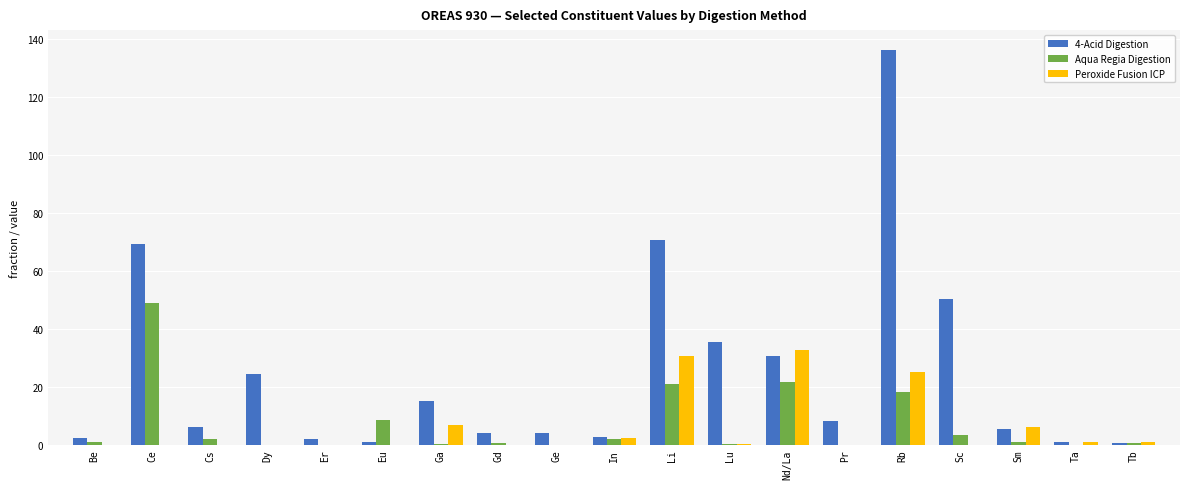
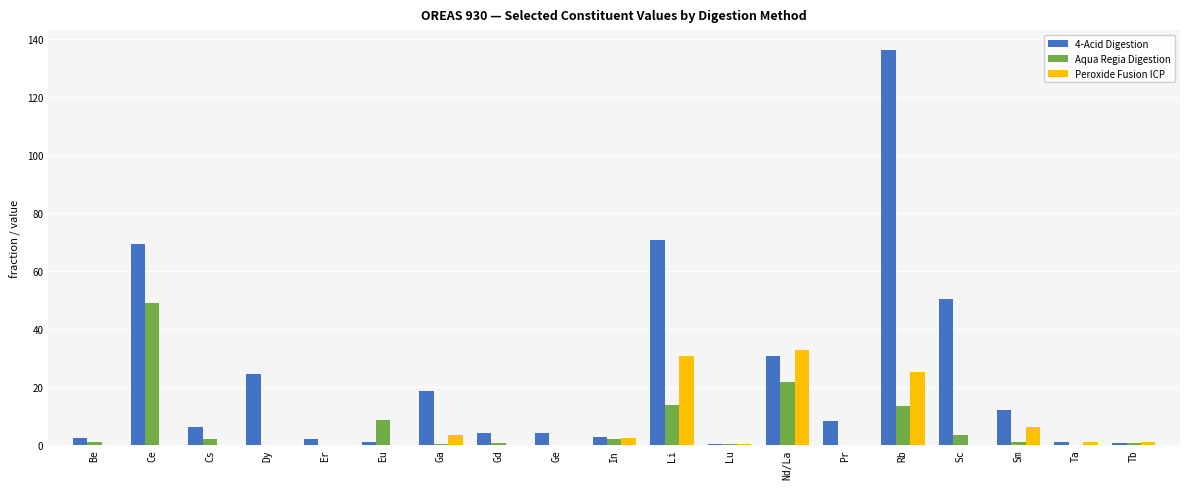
4-Acid Digestion, Ga: 15 -> 19
Peroxide Fusion ICP, Ga: 7 -> 3
Aqua Regia Digestion, Li: 21 -> 14
4-Acid Digestion, Lu: 35 -> 0
Aqua Regia Digestion, Rb: 18 -> 14
4-Acid Digestion, Sm: 6 -> 12
